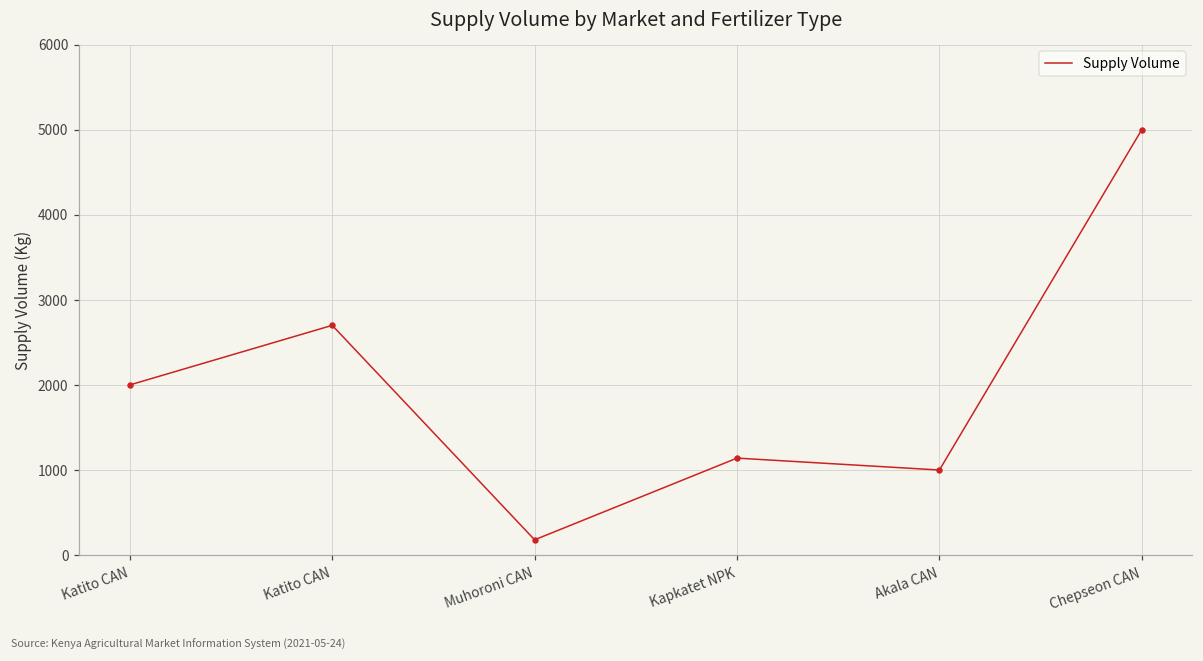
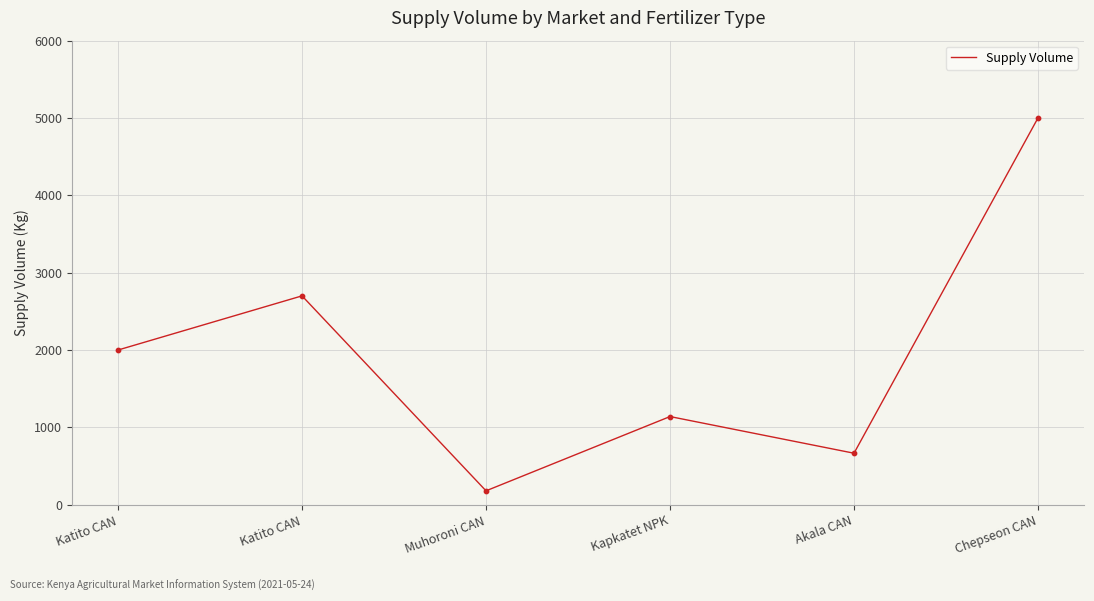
Akala CAN: 1000 -> 700
